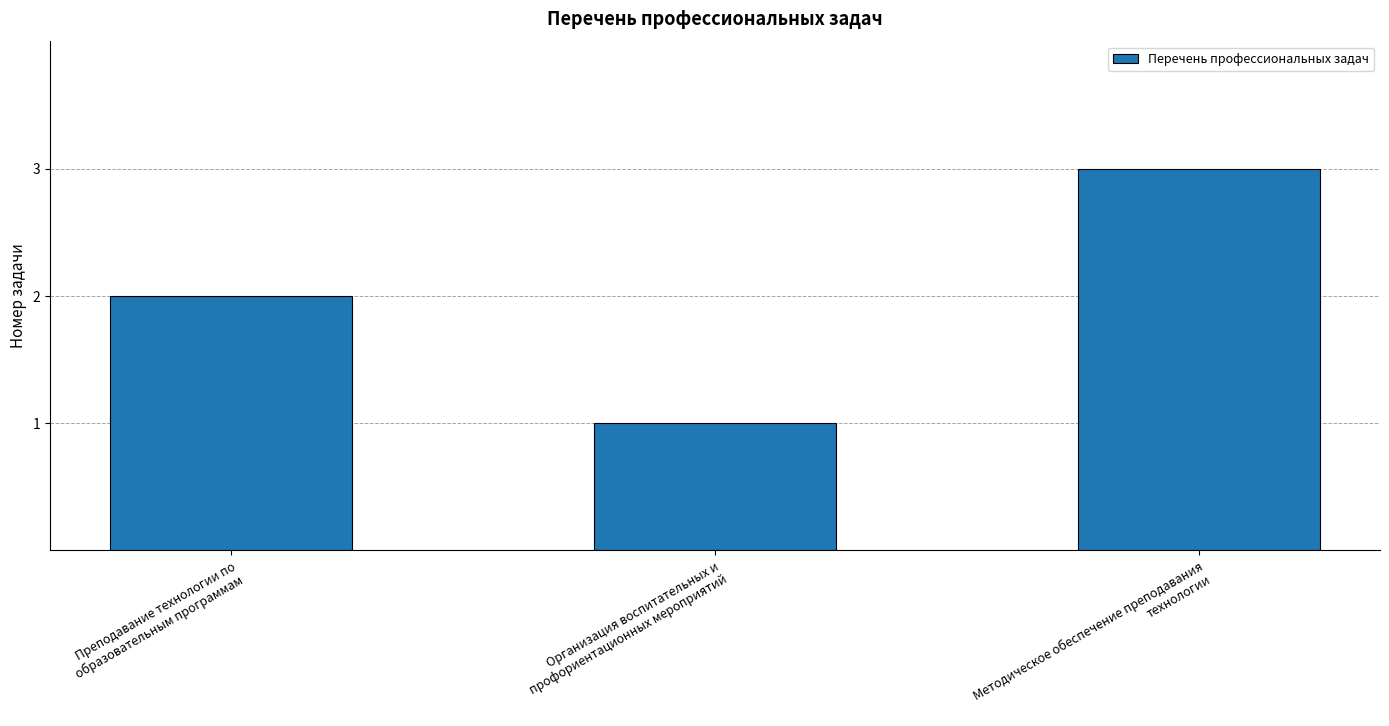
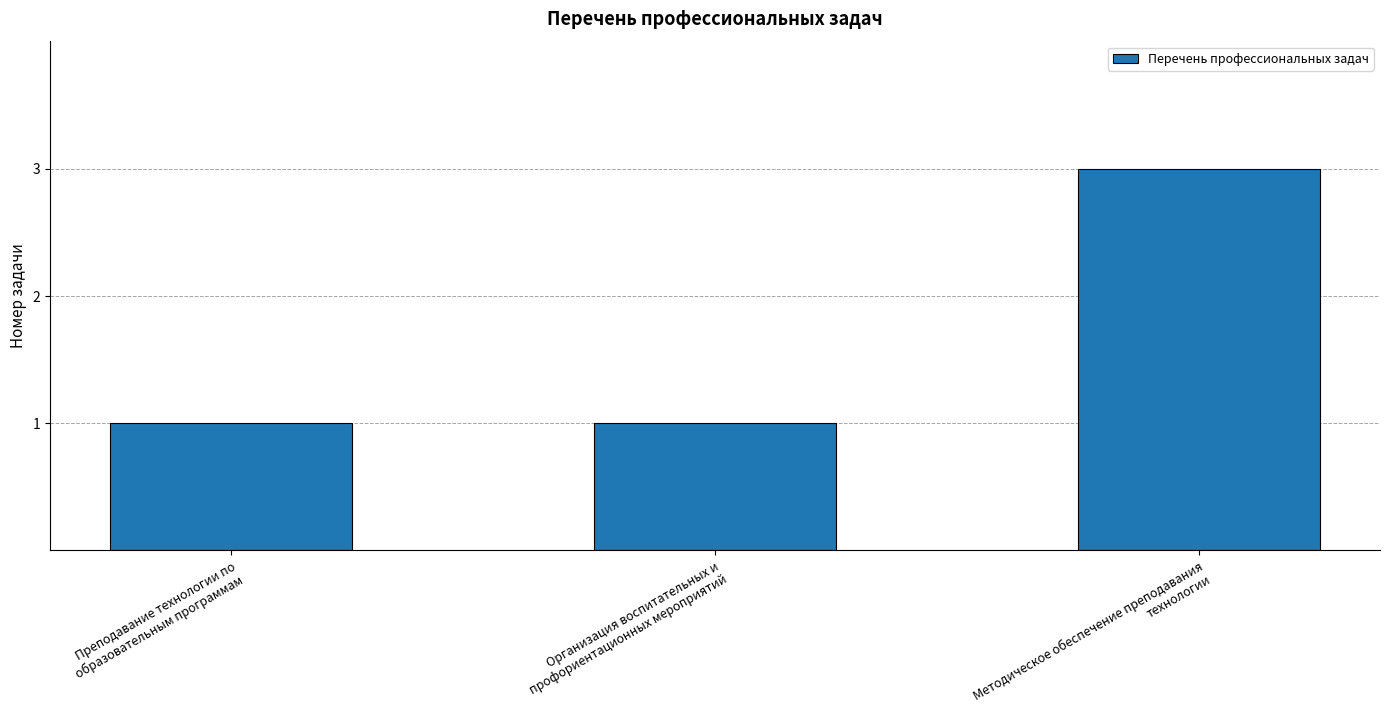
Преподавание технологии по образовательным программам: 2 -> 1
